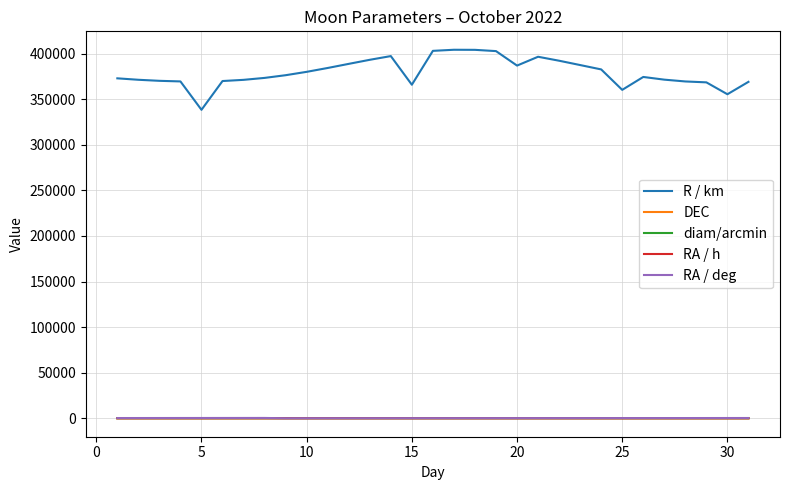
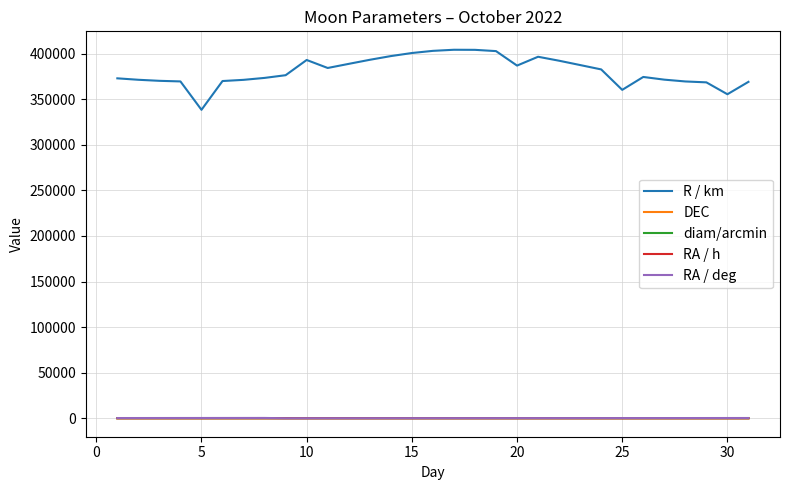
R / km, 10: 380000 -> 390000
R / km, 15: 370000 -> 400000
